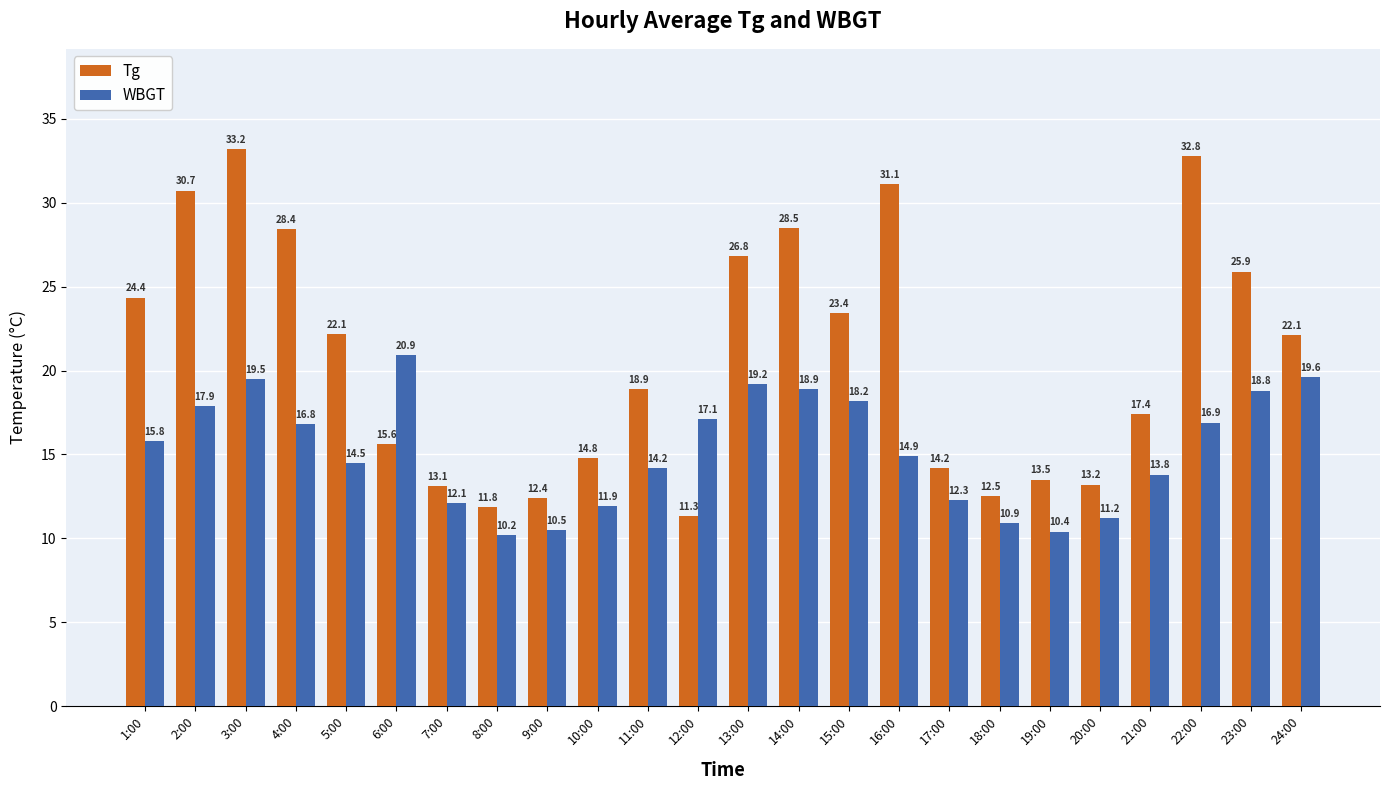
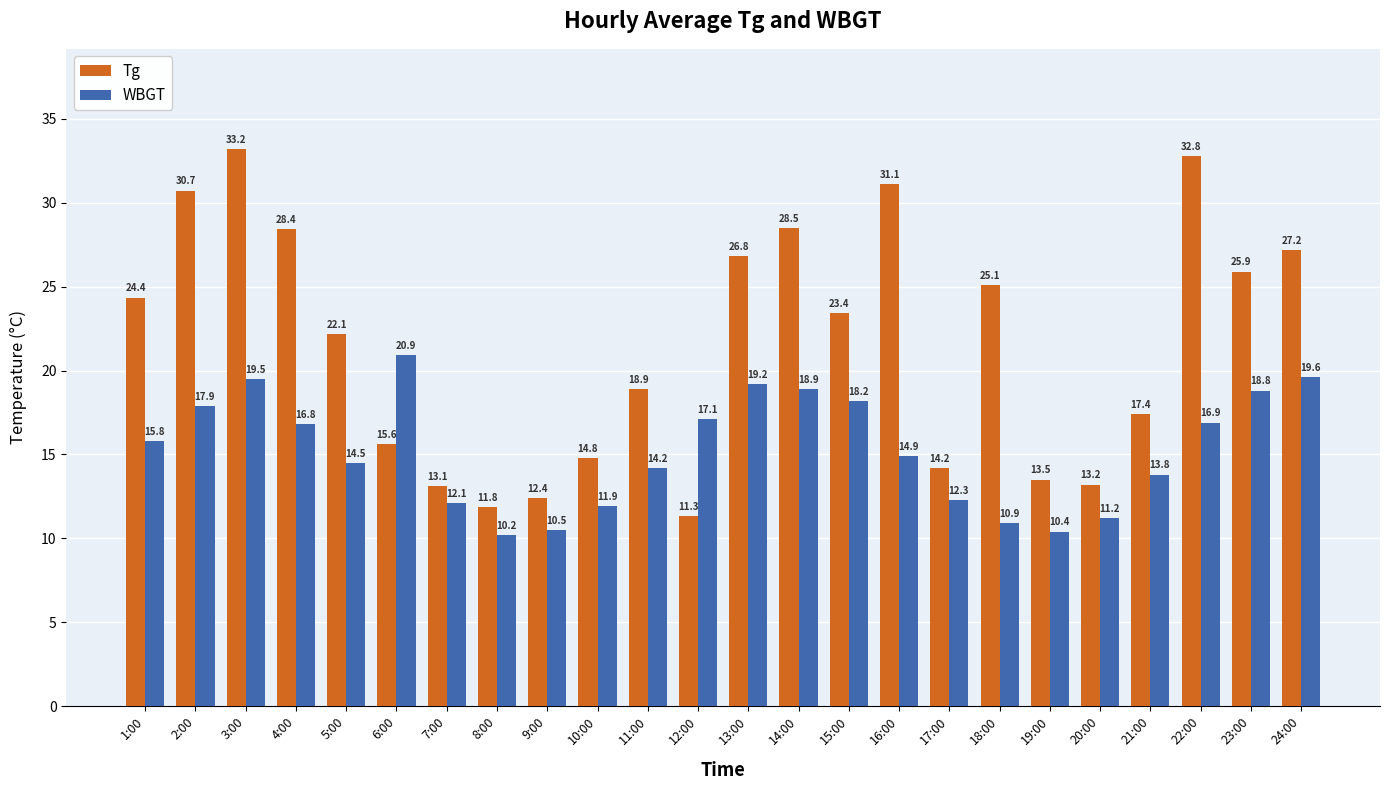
Tg, 18:00: 12.5 -> 25.1
Tg, 24:00: 22.1 -> 27.2
